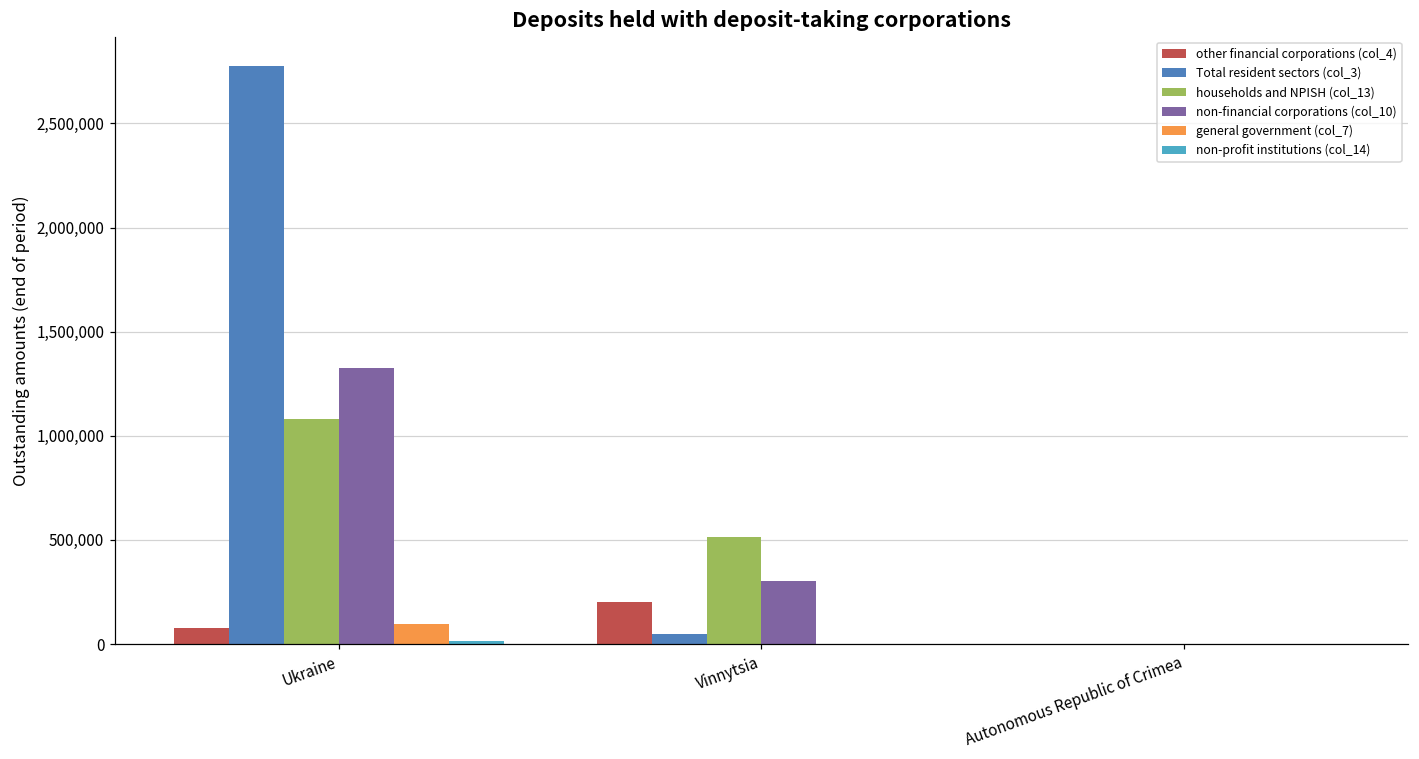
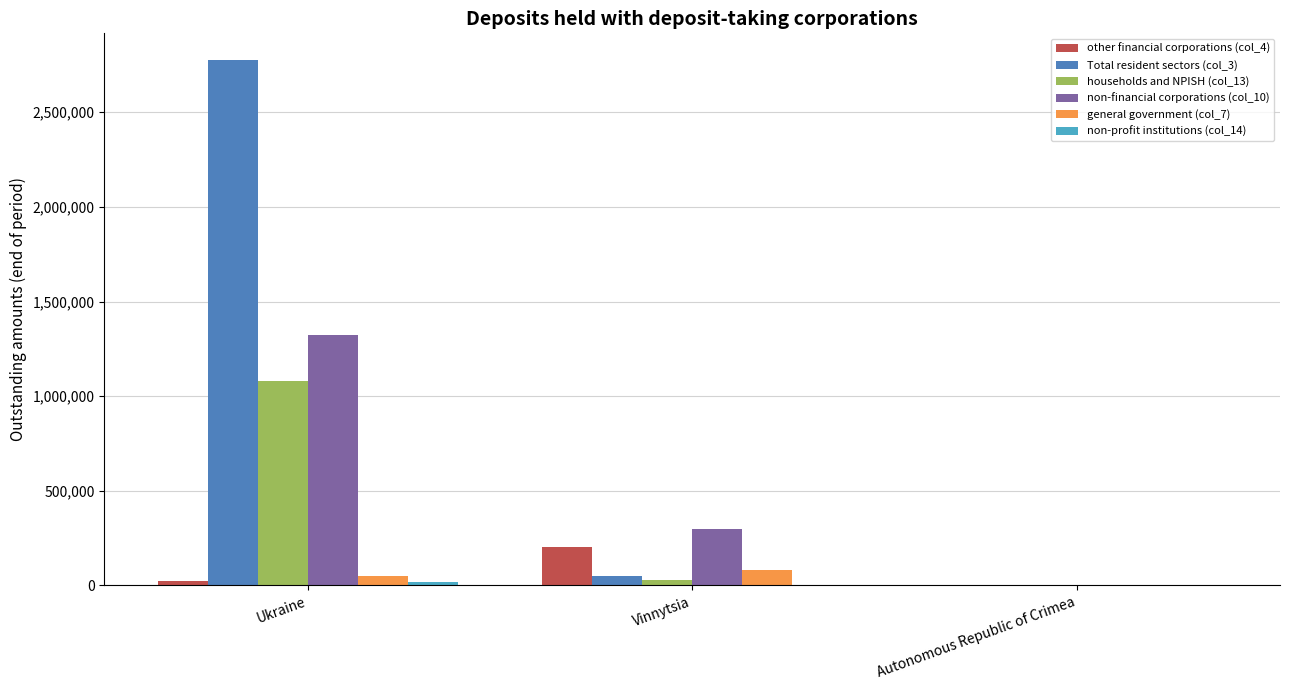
other financial corporations (col_4), Ukraine: 80,000 -> 30,000
general government (col_7), Ukraine: 90,000 -> 50,000
households and NPISH (col_13), Vinnytsia: 520,000 -> 30,000
general government (col_7), Vinnytsia: 0 -> 80,000
